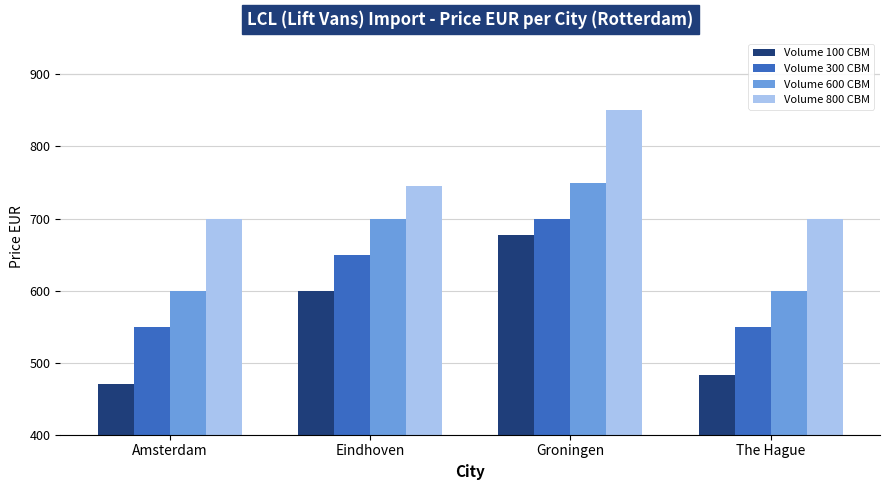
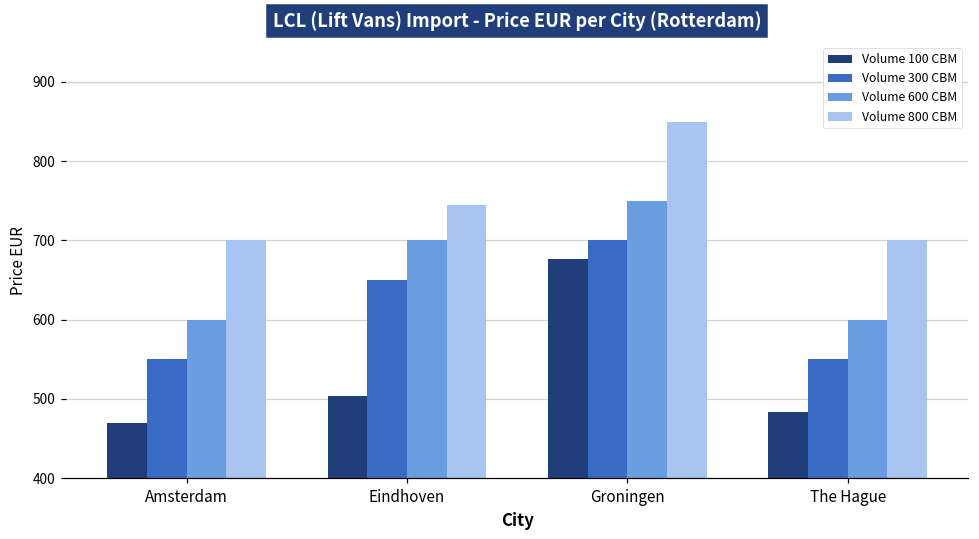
Volume 100 CBM, Eindhoven: 600 -> 500
